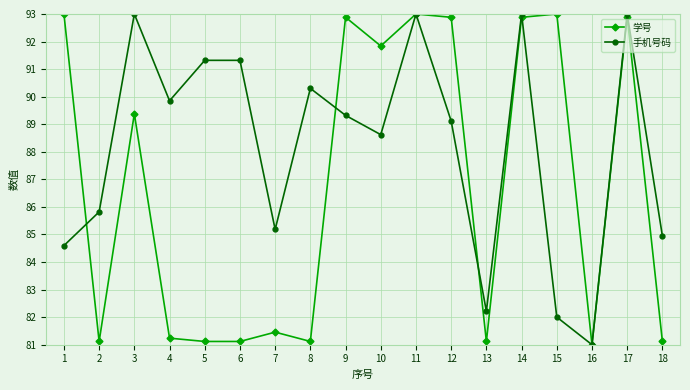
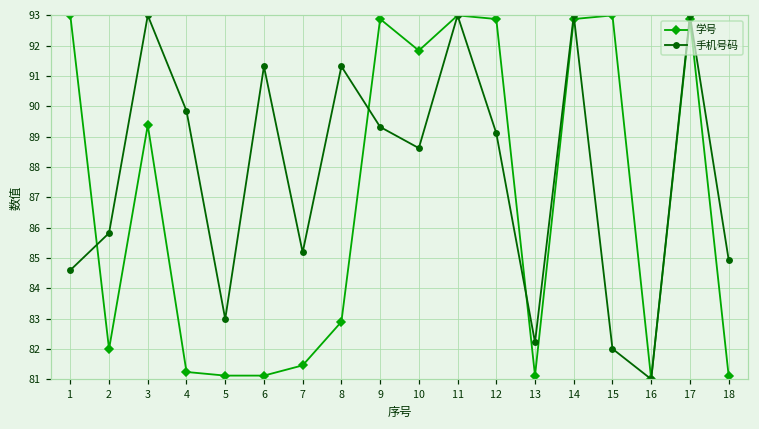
学号, 2: 81.1 -> 82.0
手机号码, 5: 91.3 -> 83.0
学号, 8: 81.1 -> 82.9
手机号码, 8: 90.3 -> 91.3
